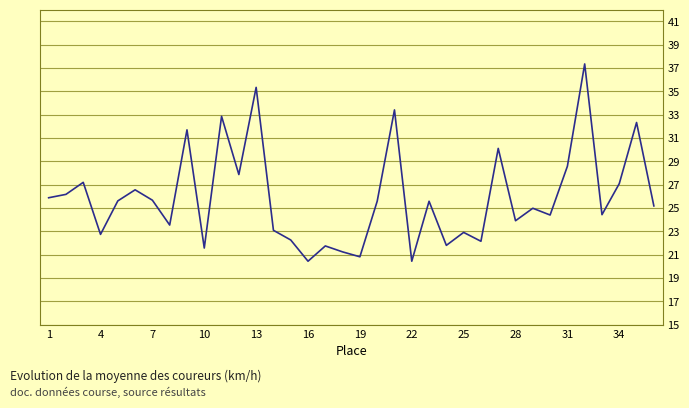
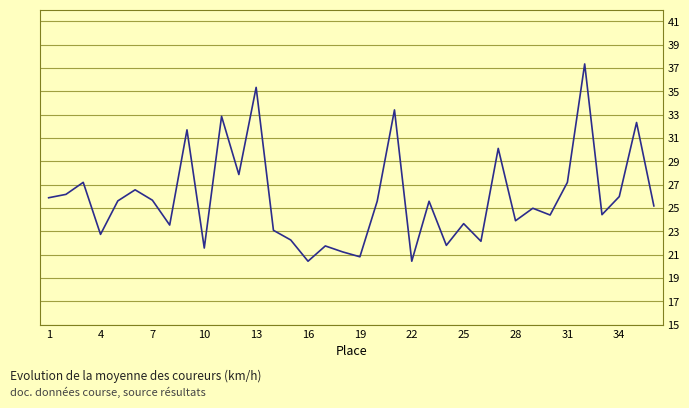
25: 22.9 -> 23.7
31: 28.6 -> 27.2
34: 27.1 -> 26.0
